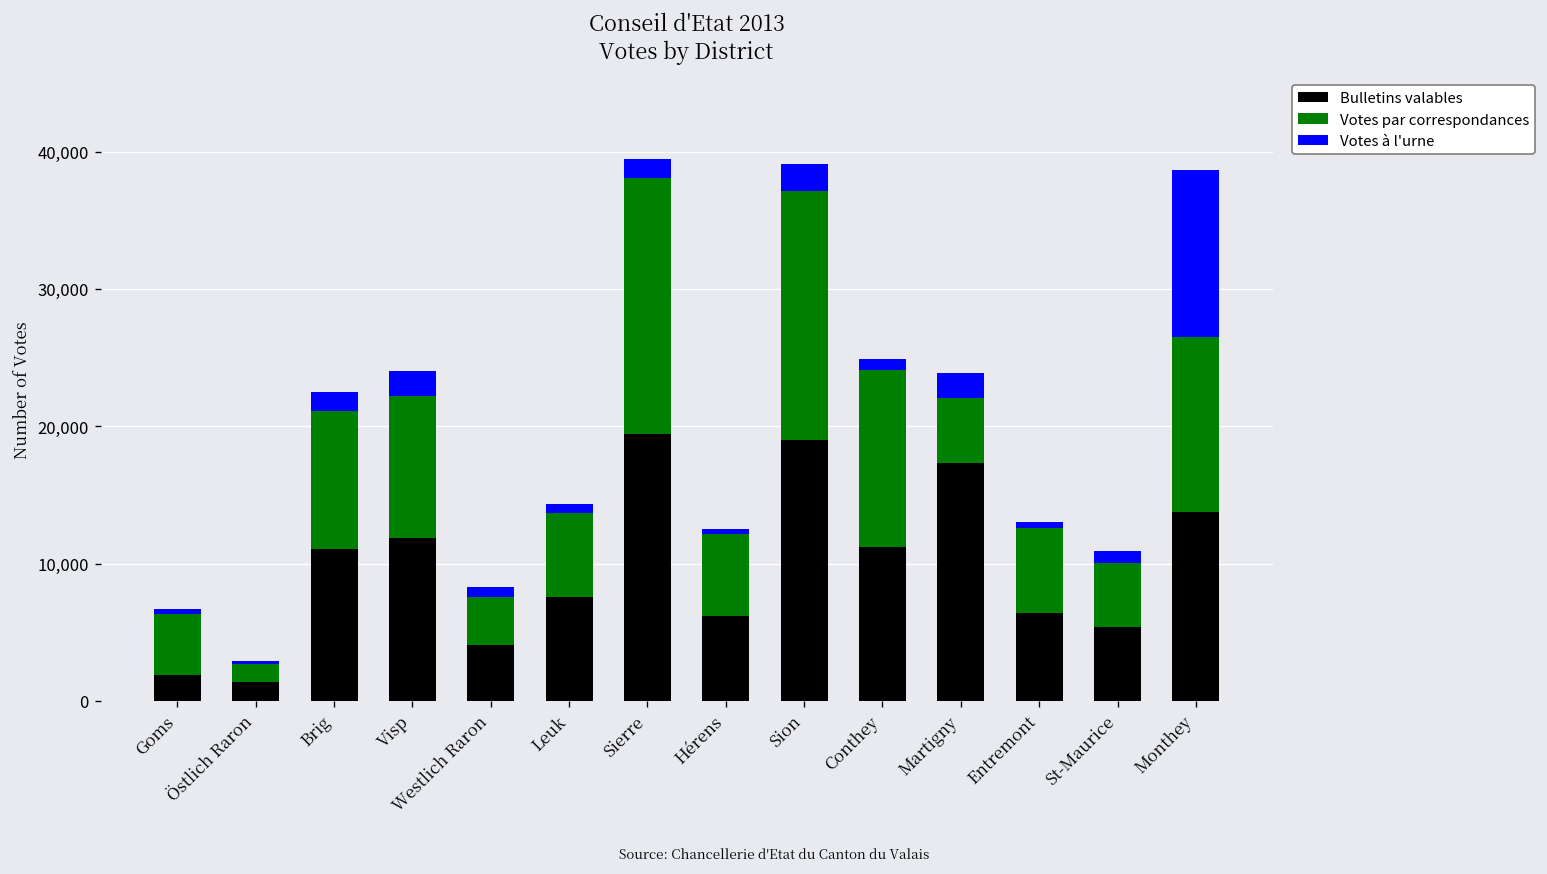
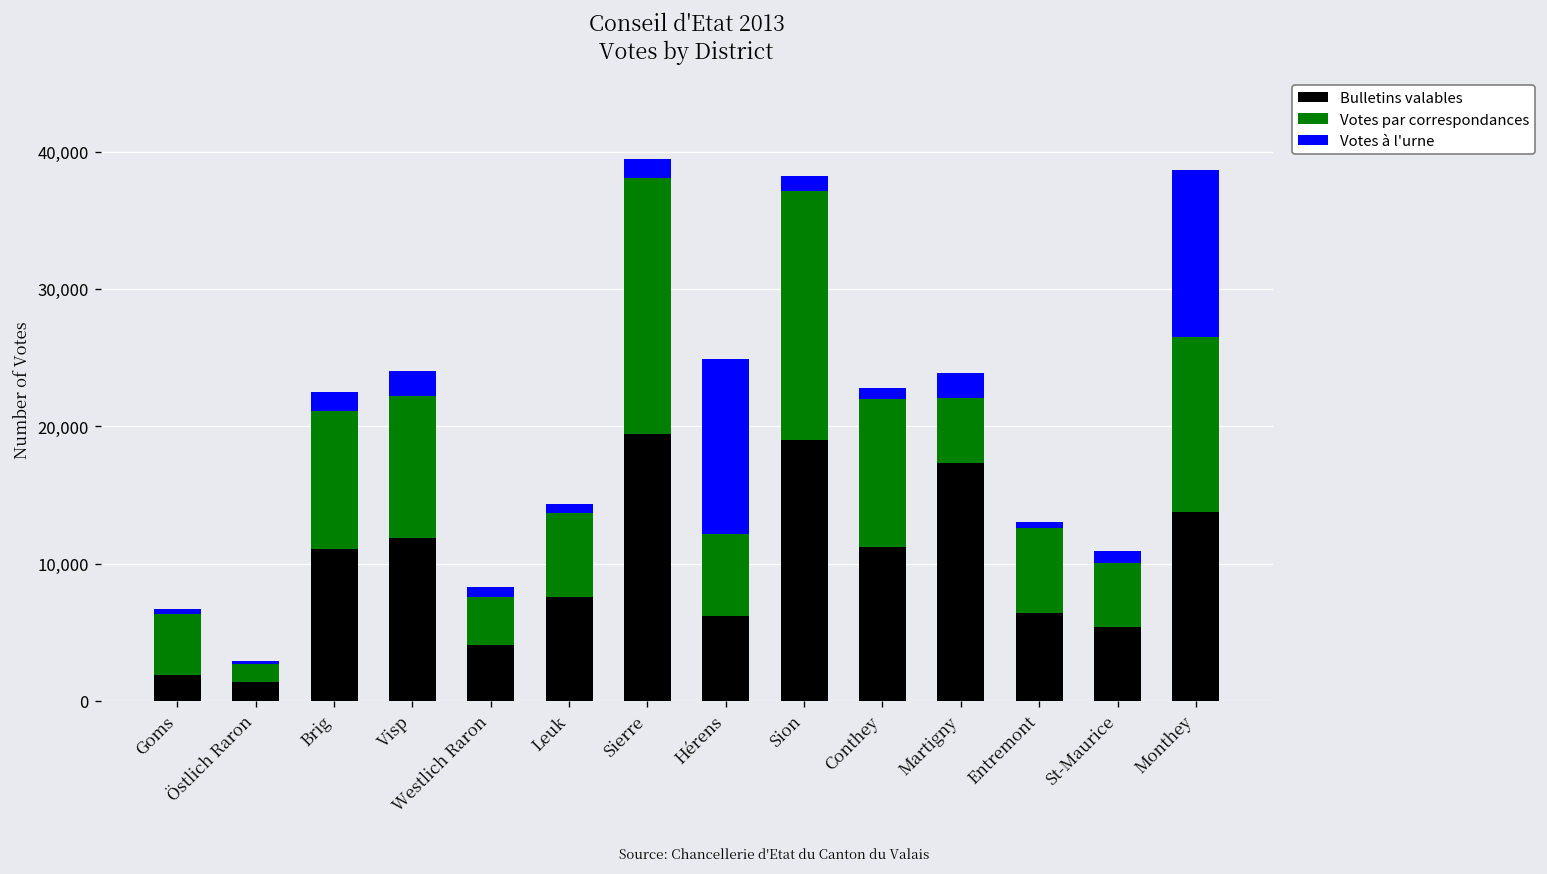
Votes à l'urne, Hérens: 400 -> 12,700
Votes à l'urne, Sion: 2,000 -> 1,100
Votes par correspondances, Conthey: 12,900 -> 10,800
